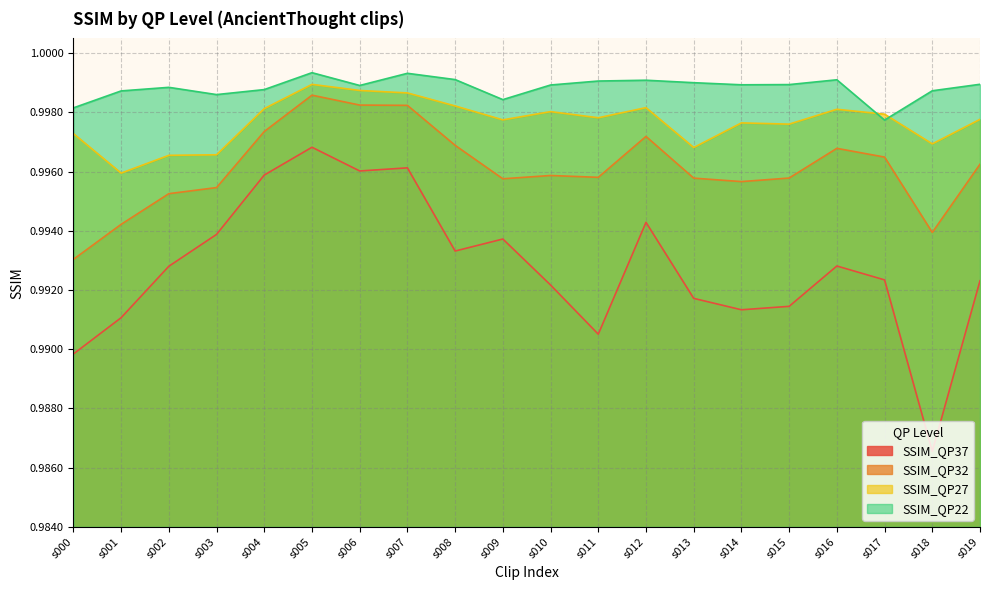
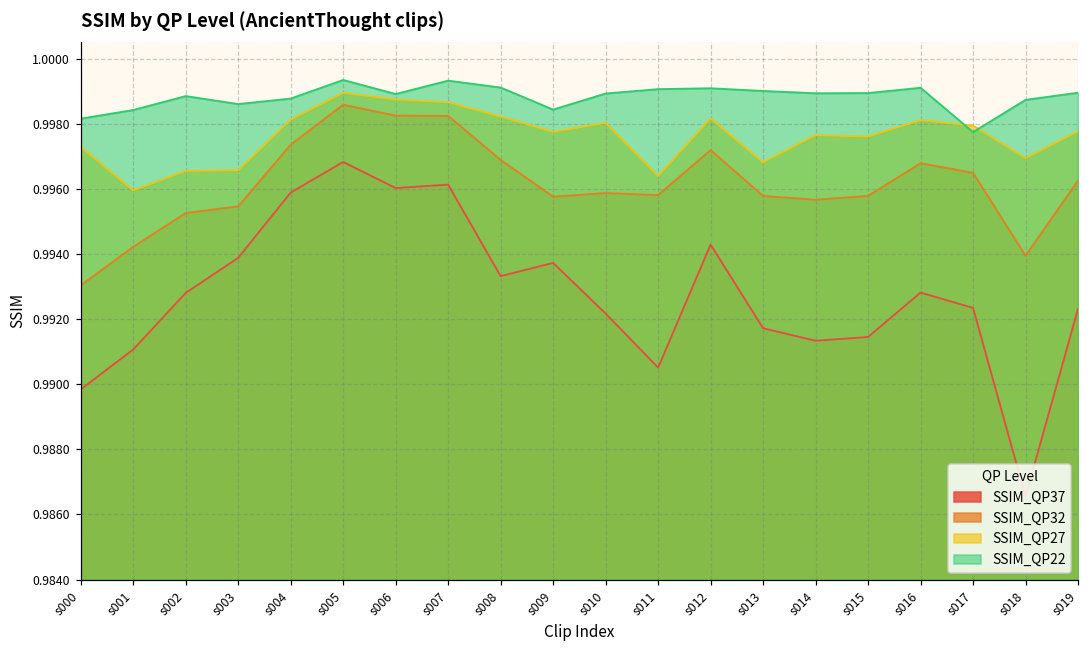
SSIM_QP22, s001: 0.9987 -> 0.9984
SSIM_QP27, s011: 0.9978 -> 0.9964
